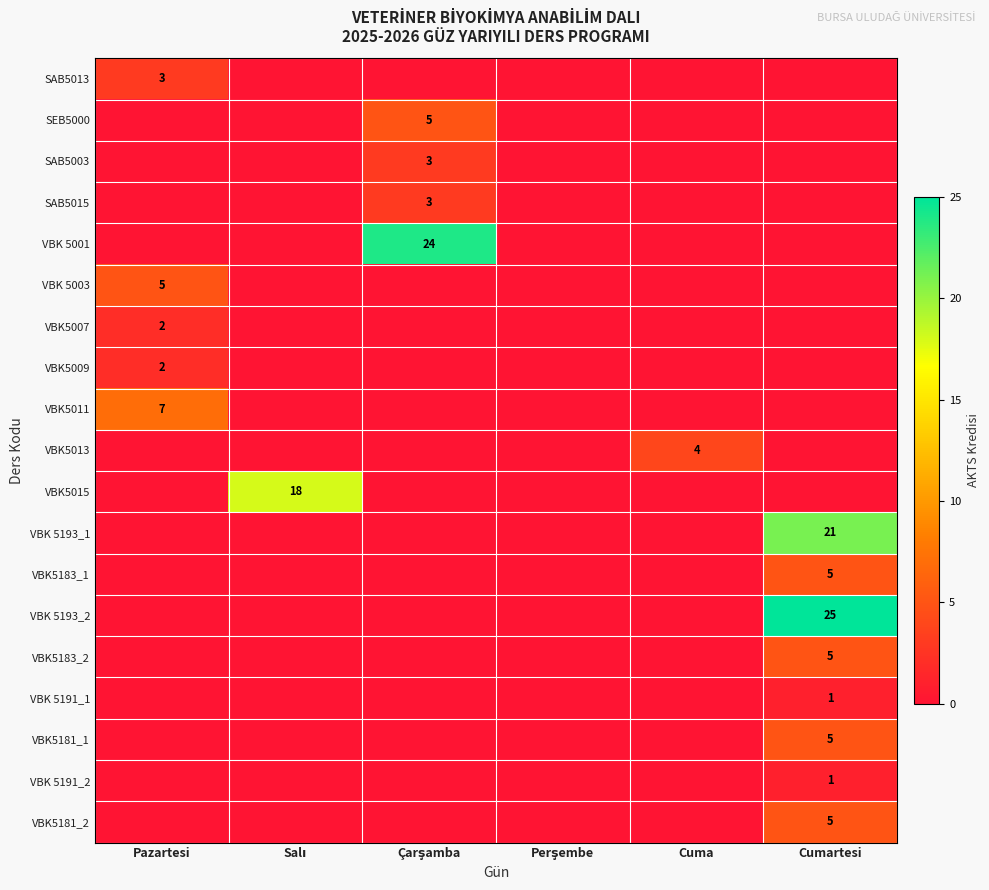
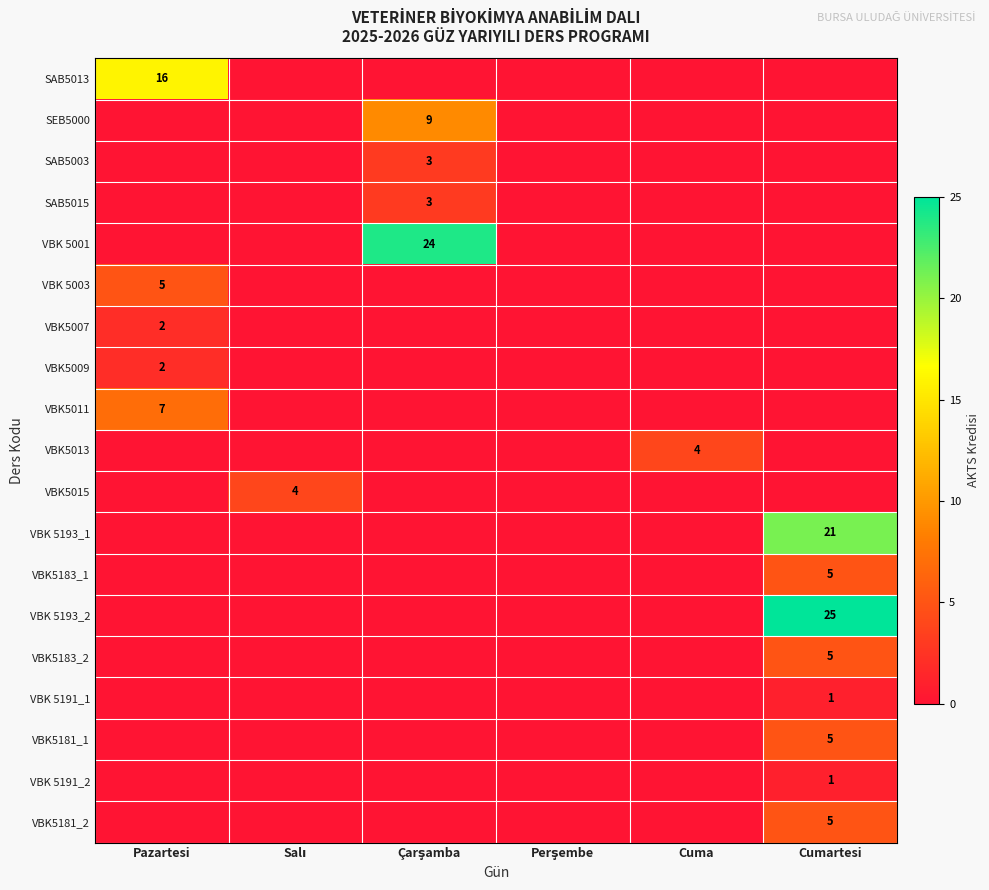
SAB5013, Pazartesi: 3 -> 16
SEB5000, Çarşamba: 5 -> 9
VBK5015, Salı: 18 -> 4
